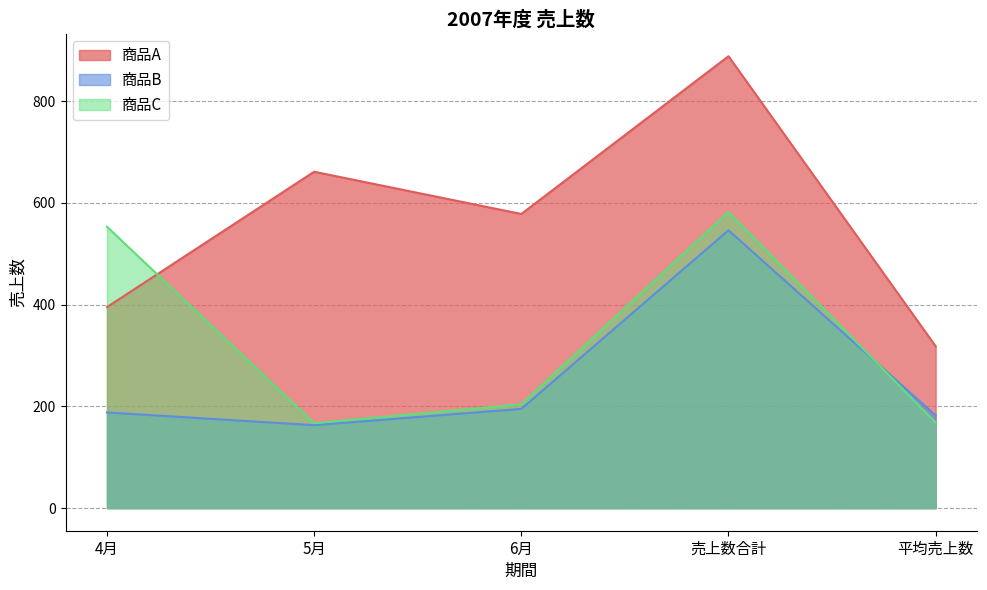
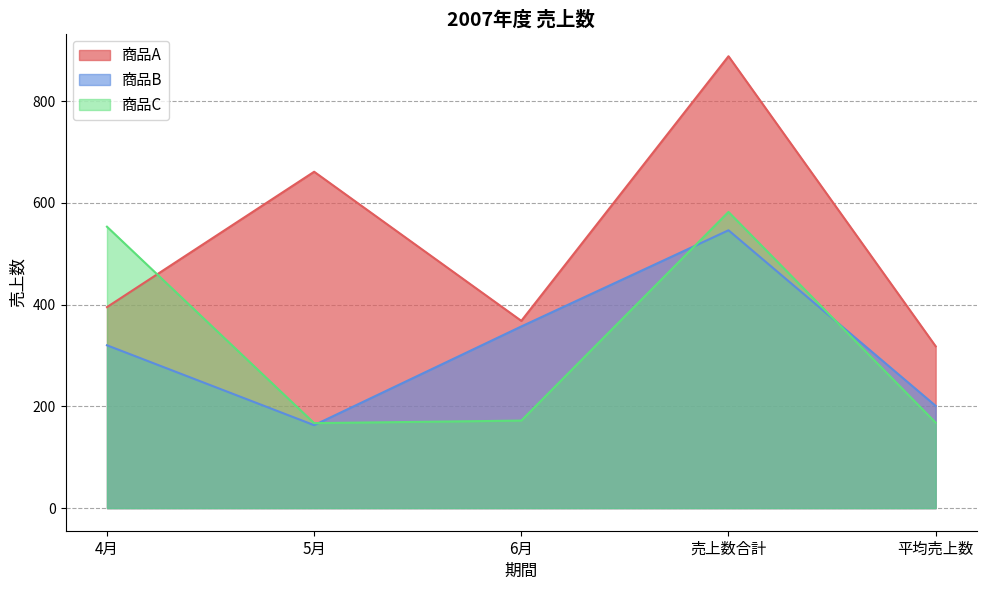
商品B, 4月: 190 -> 320
商品A, 6月: 580 -> 370
商品B, 6月: 200 -> 360
商品C, 6月: 200 -> 170
商品B, 平均売上数: 180 -> 200
